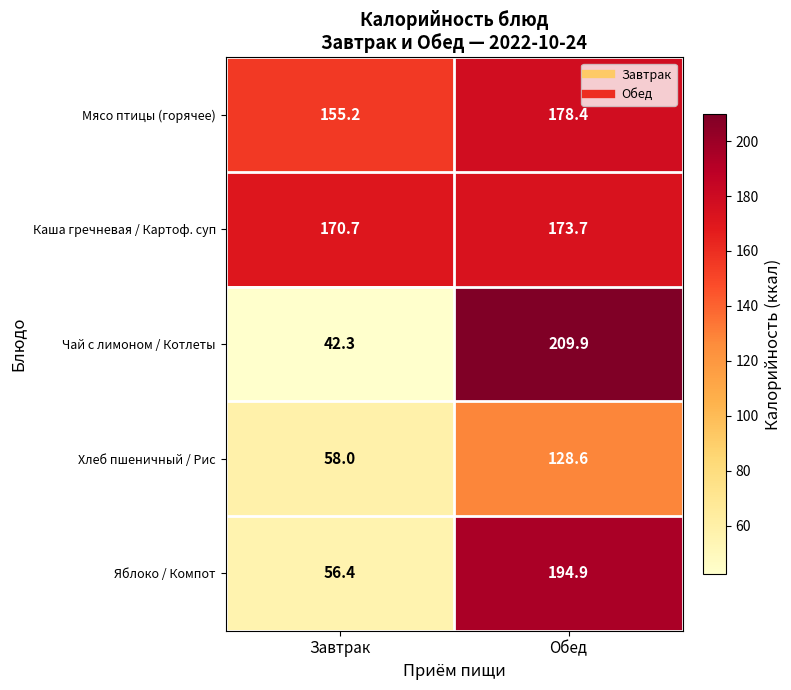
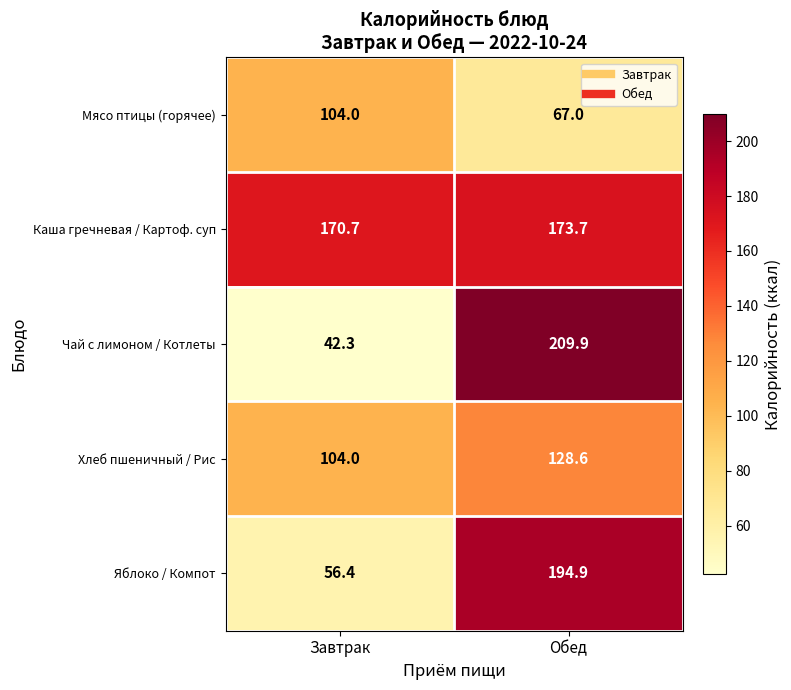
Мясо птицы (горячее), Завтрак: 155.2 -> 104.0
Мясо птицы (горячее), Обед: 178.4 -> 67.0
Хлеб пшеничный / Рис, Завтрак: 58.0 -> 104.0
